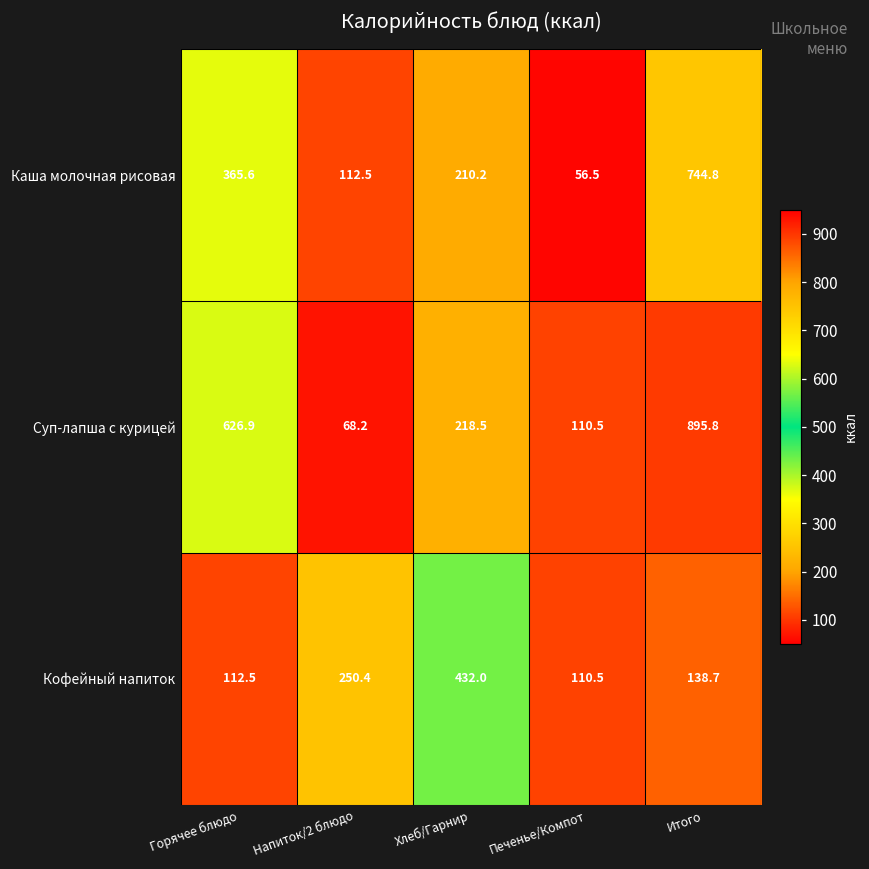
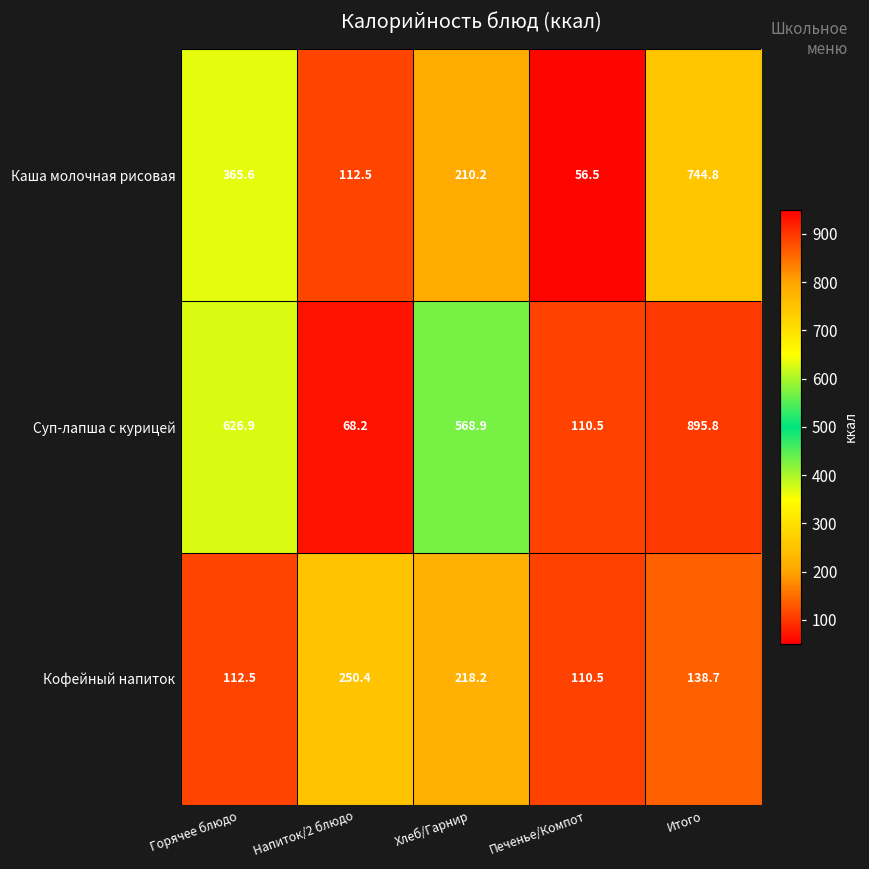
Суп-лапша с курицей, Хлеб/Гарнир: 218.5 -> 568.9
Кофейный напиток, Хлеб/Гарнир: 432.0 -> 218.2
